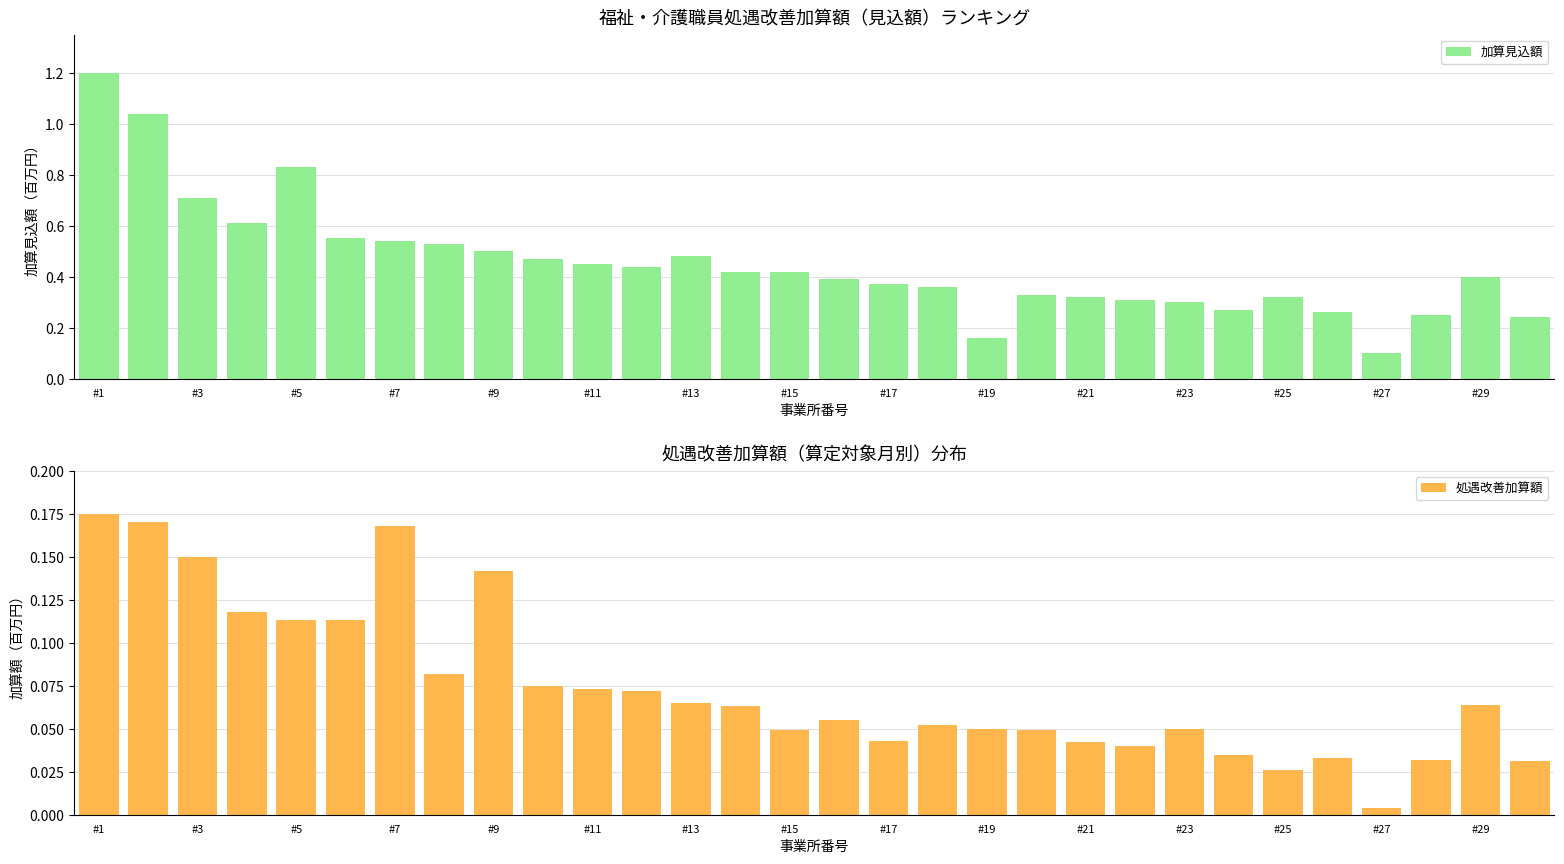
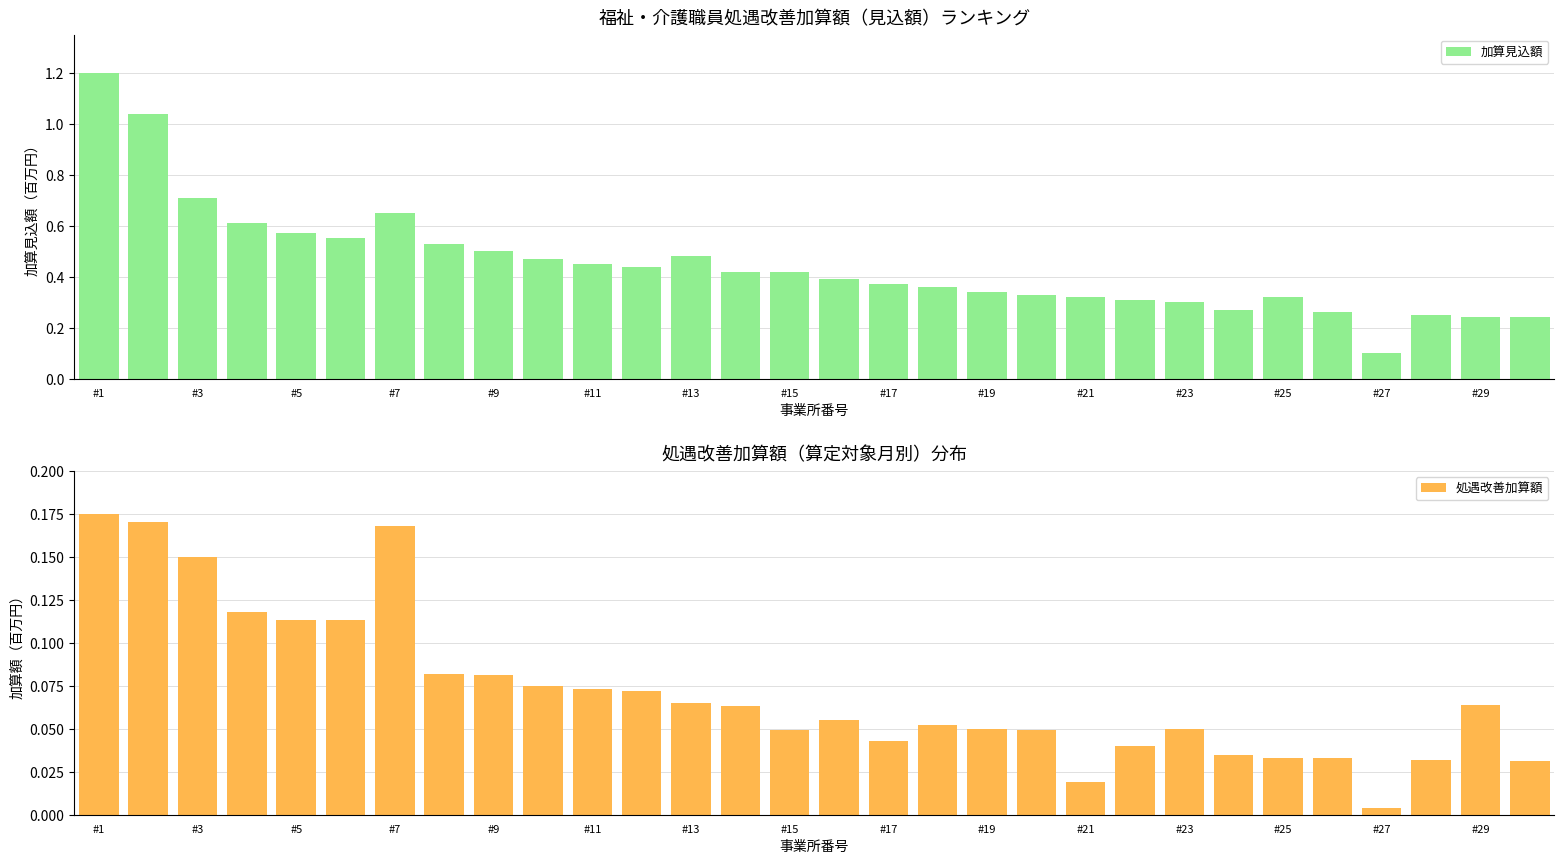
福祉・介護職員処遇改善加算額（見込額）ランキング, #5: 0.83 -> 0.57
福祉・介護職員処遇改善加算額（見込額）ランキング, #7: 0.54 -> 0.65
福祉・介護職員処遇改善加算額（見込額）ランキング, #19: 0.16 -> 0.34
福祉・介護職員処遇改善加算額（見込額）ランキング, #29: 0.40 -> 0.24
処遇改善加算額（算定対象月別）分布, #9: 0.142 -> 0.081
処遇改善加算額（算定対象月別）分布, #21: 0.042 -> 0.019
処遇改善加算額（算定対象月別）分布, #25: 0.026 -> 0.033
